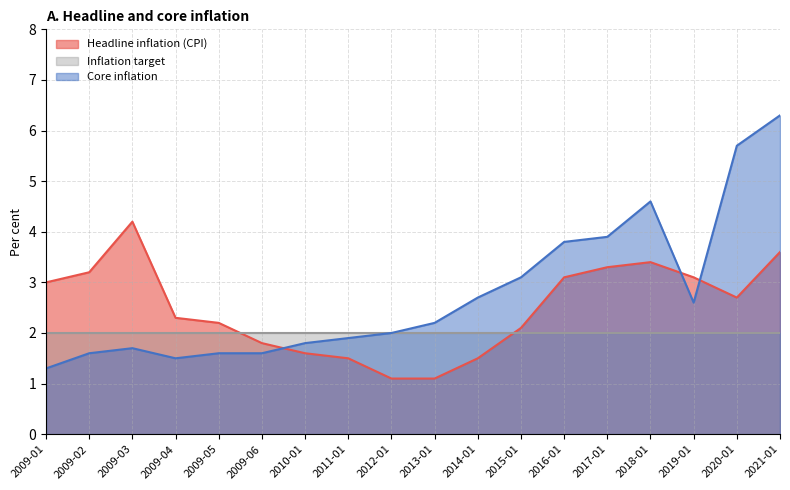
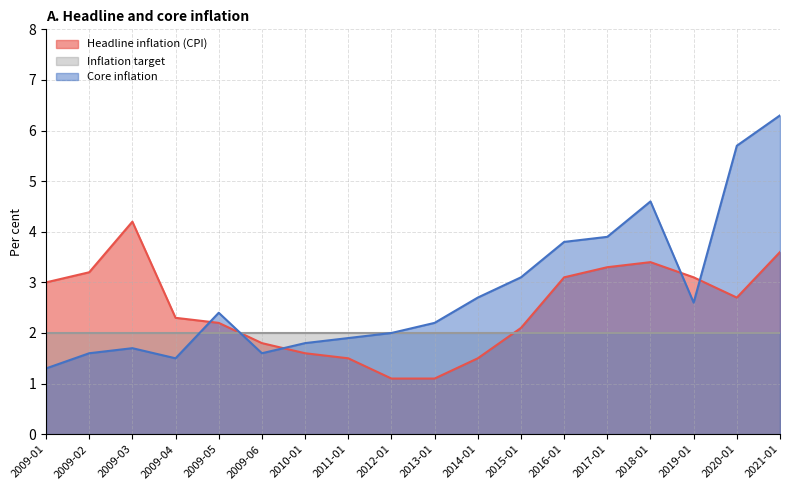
Core inflation, 2009-05: 1.6 -> 2.4
